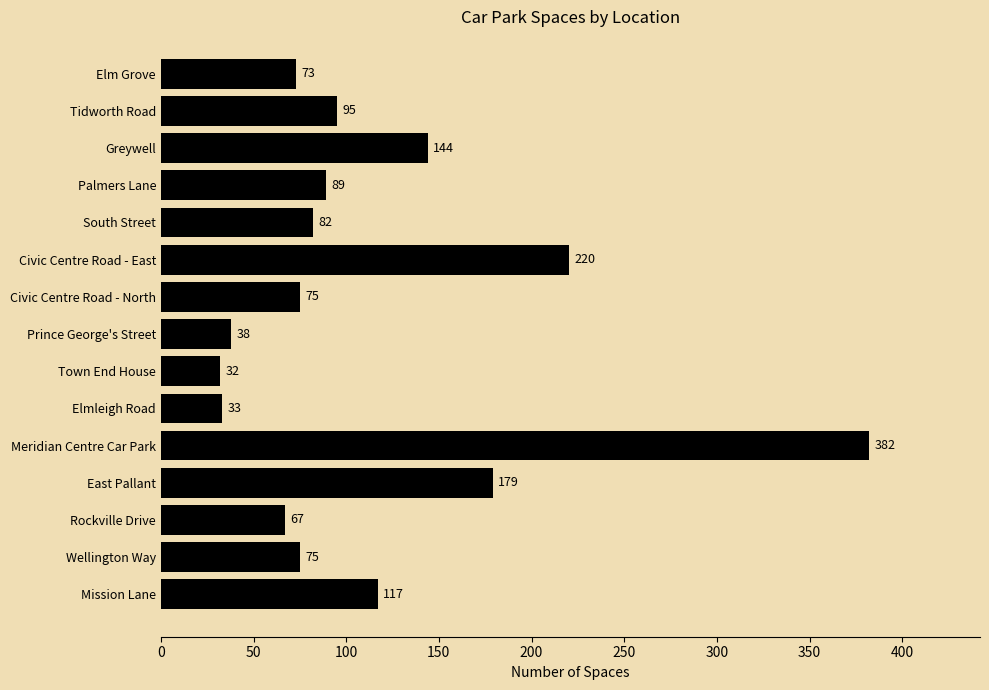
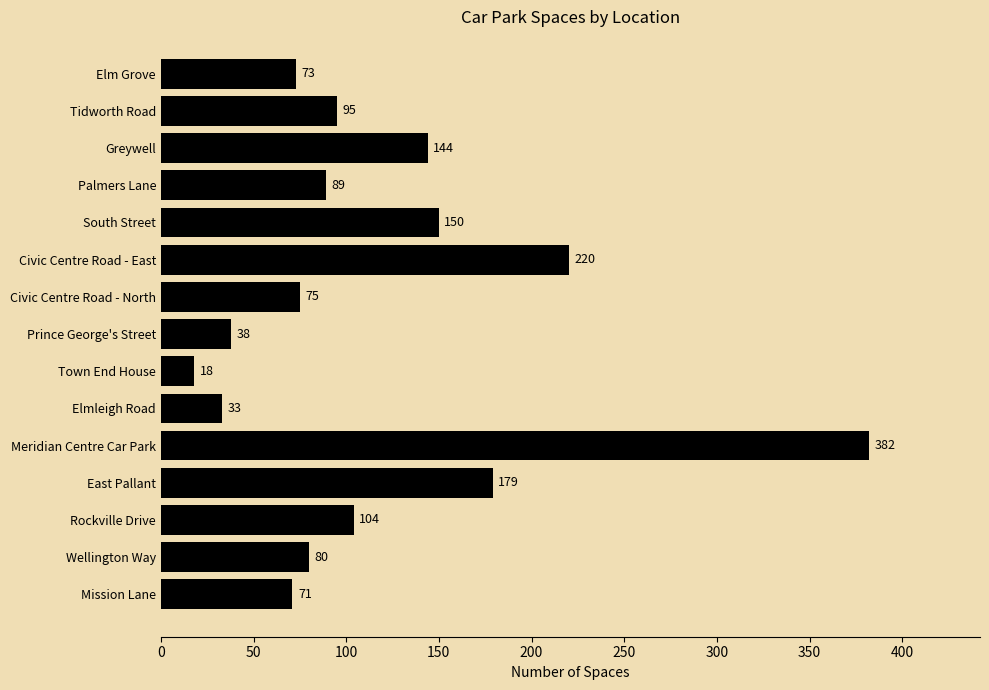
South Street: 82 -> 150
Town End House: 32 -> 18
Rockville Drive: 67 -> 104
Wellington Way: 75 -> 80
Mission Lane: 117 -> 71
